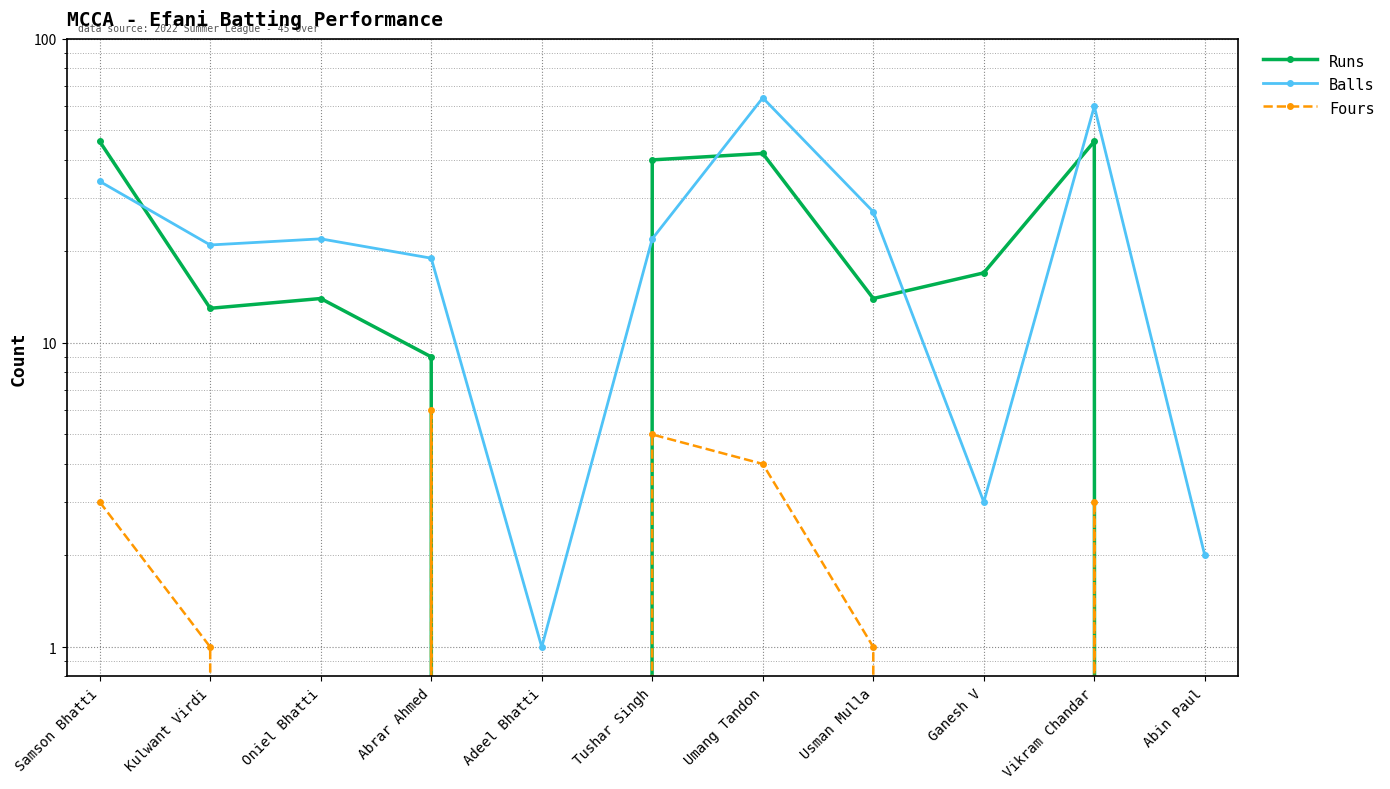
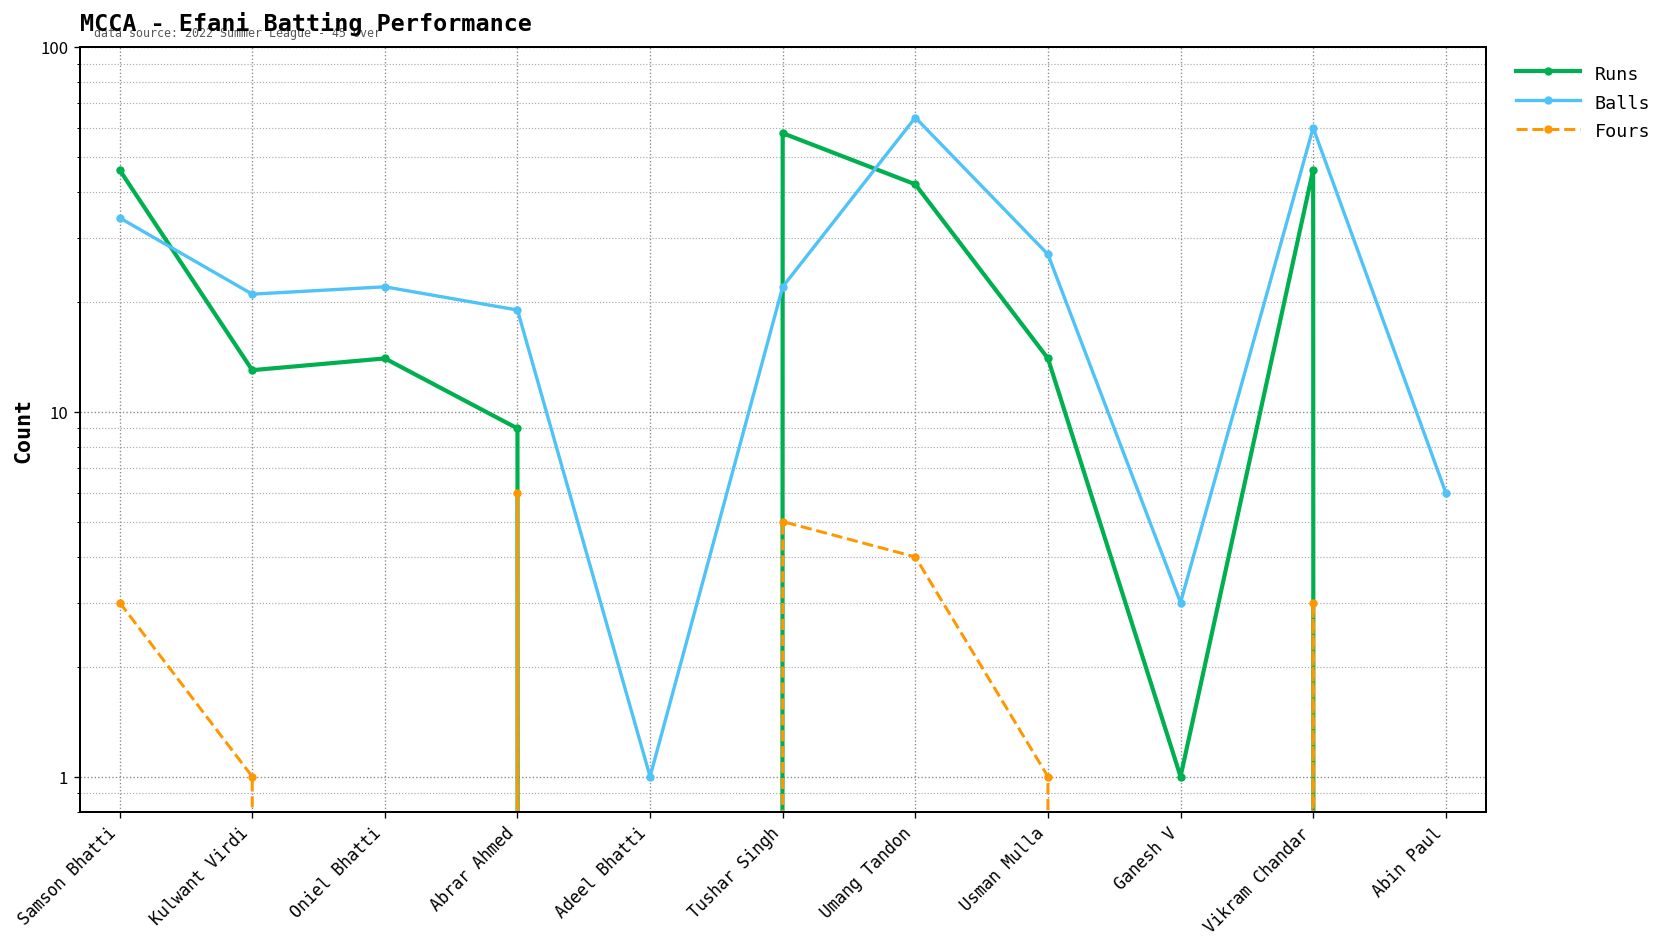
Runs, Tushar Singh: 40 -> 58
Runs, Ganesh V: 17 -> 1
Balls, Abin Paul: 2 -> 6
